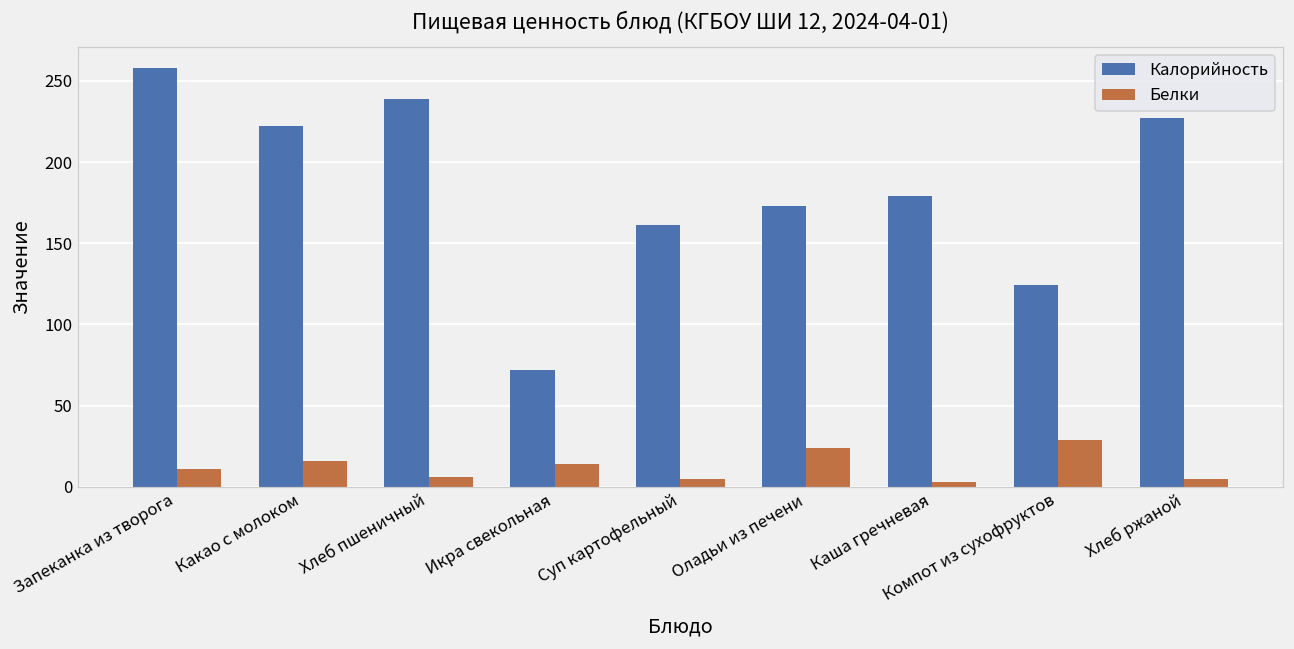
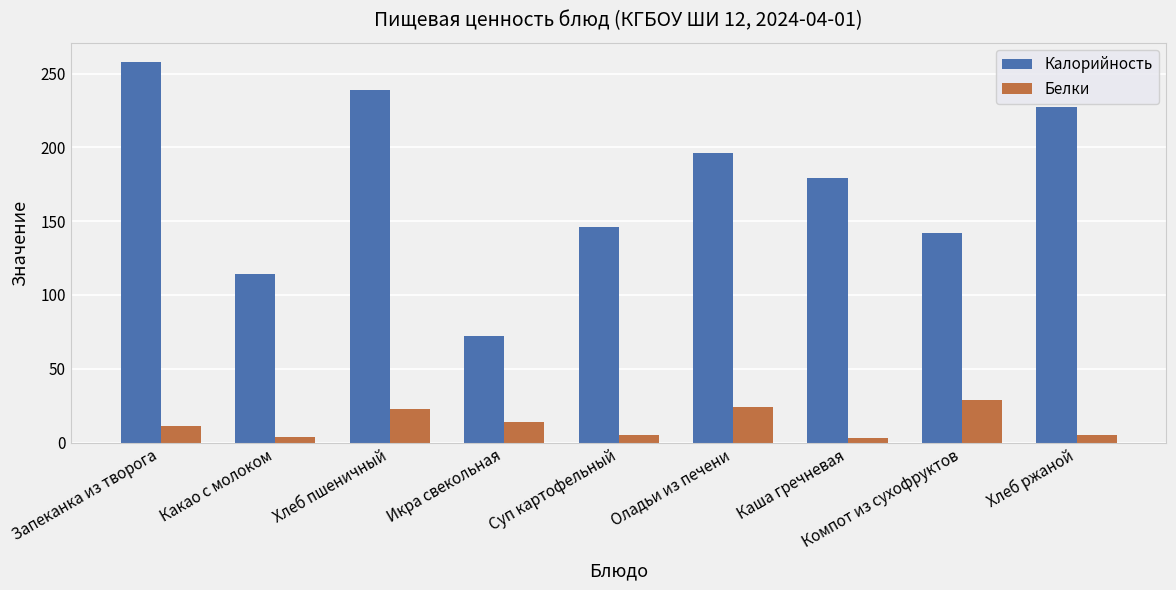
Калорийность, Какао с молоком: 222 -> 114
Белки, Какао с молоком: 16 -> 4
Белки, Хлеб пшеничный: 6 -> 23
Калорийность, Суп картофельный: 161 -> 146
Калорийность, Оладьи из печени: 173 -> 196
Калорийность, Компот из сухофруктов: 124 -> 142
